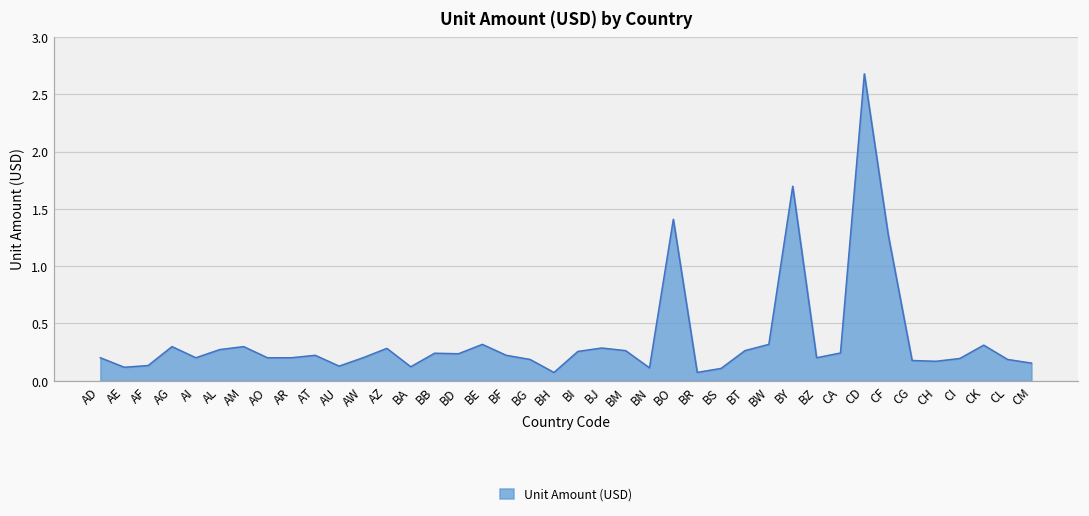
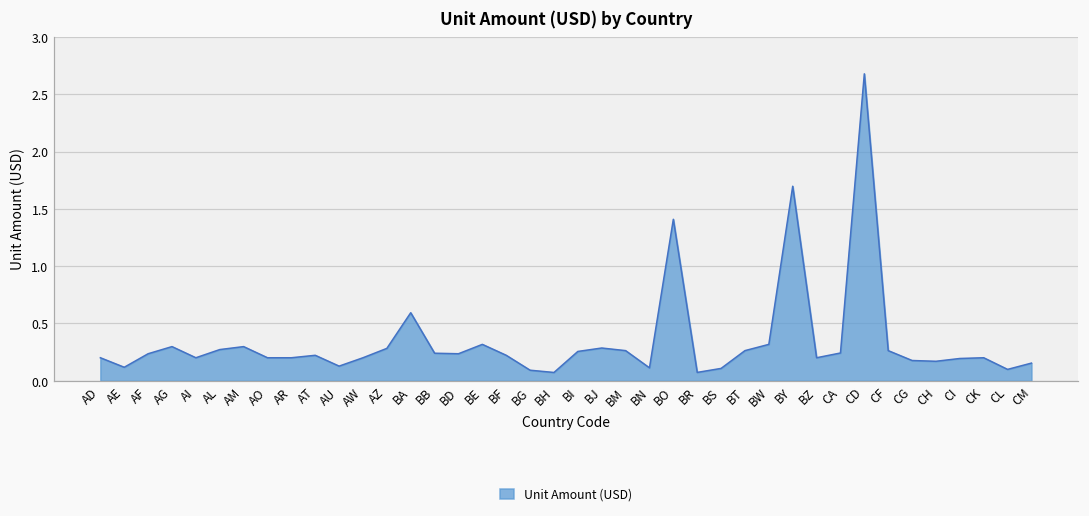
AF: 0.13 -> 0.24
BA: 0.12 -> 0.59
BG: 0.19 -> 0.09
CF: 1.28 -> 0.26
CK: 0.31 -> 0.20
CL: 0.19 -> 0.10
